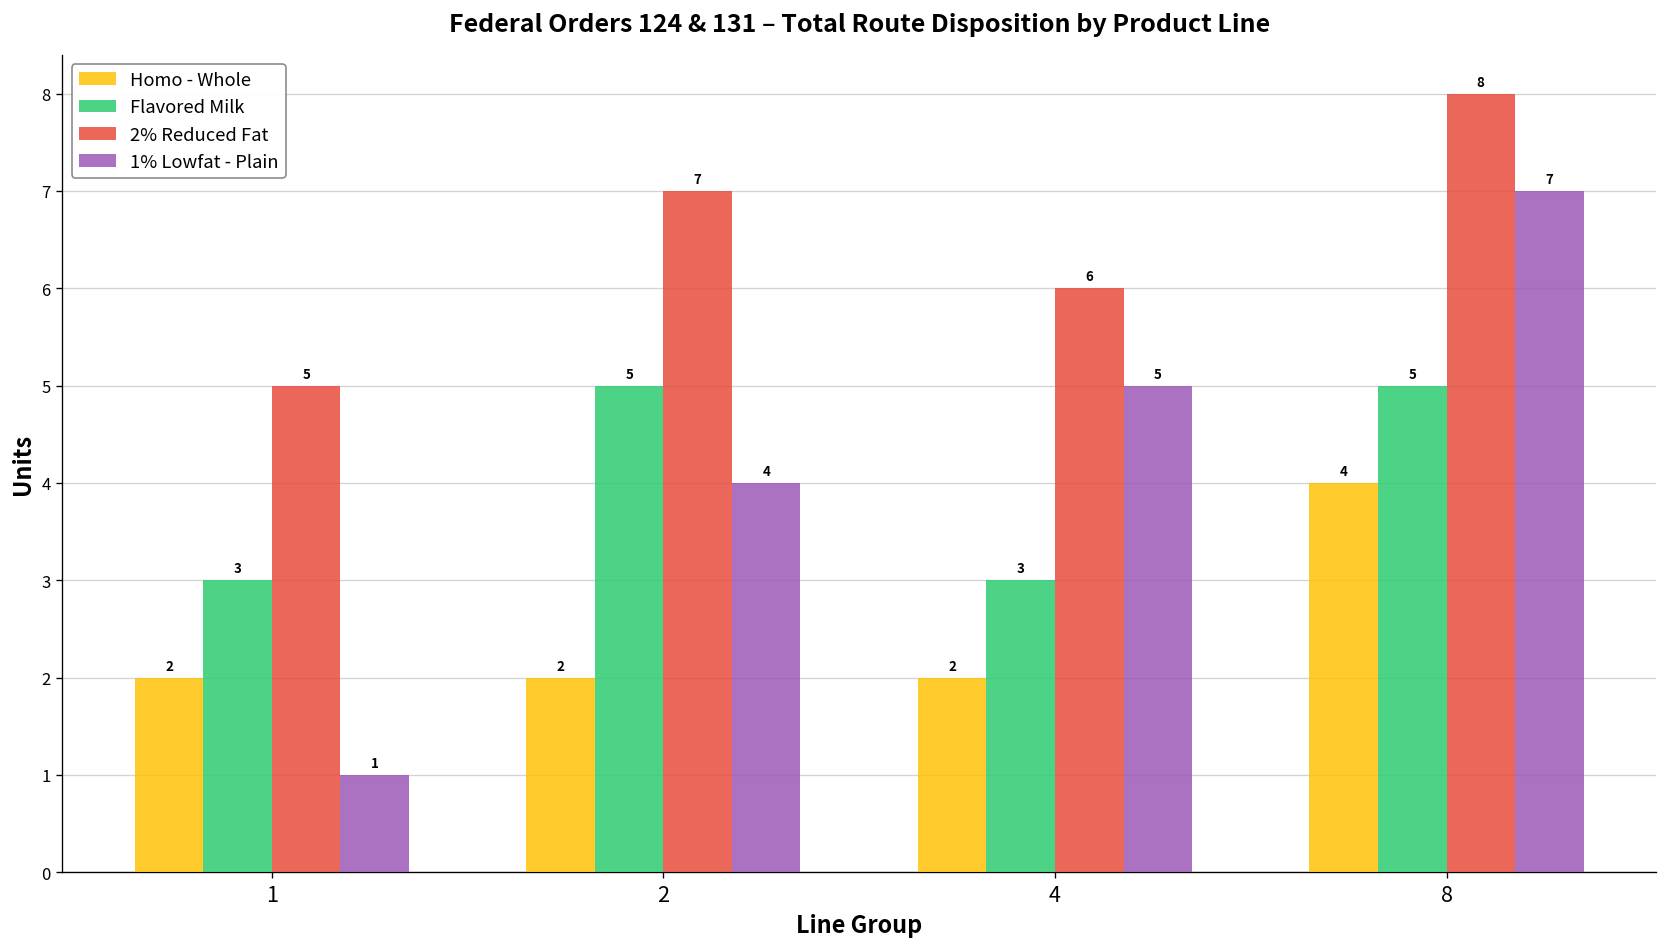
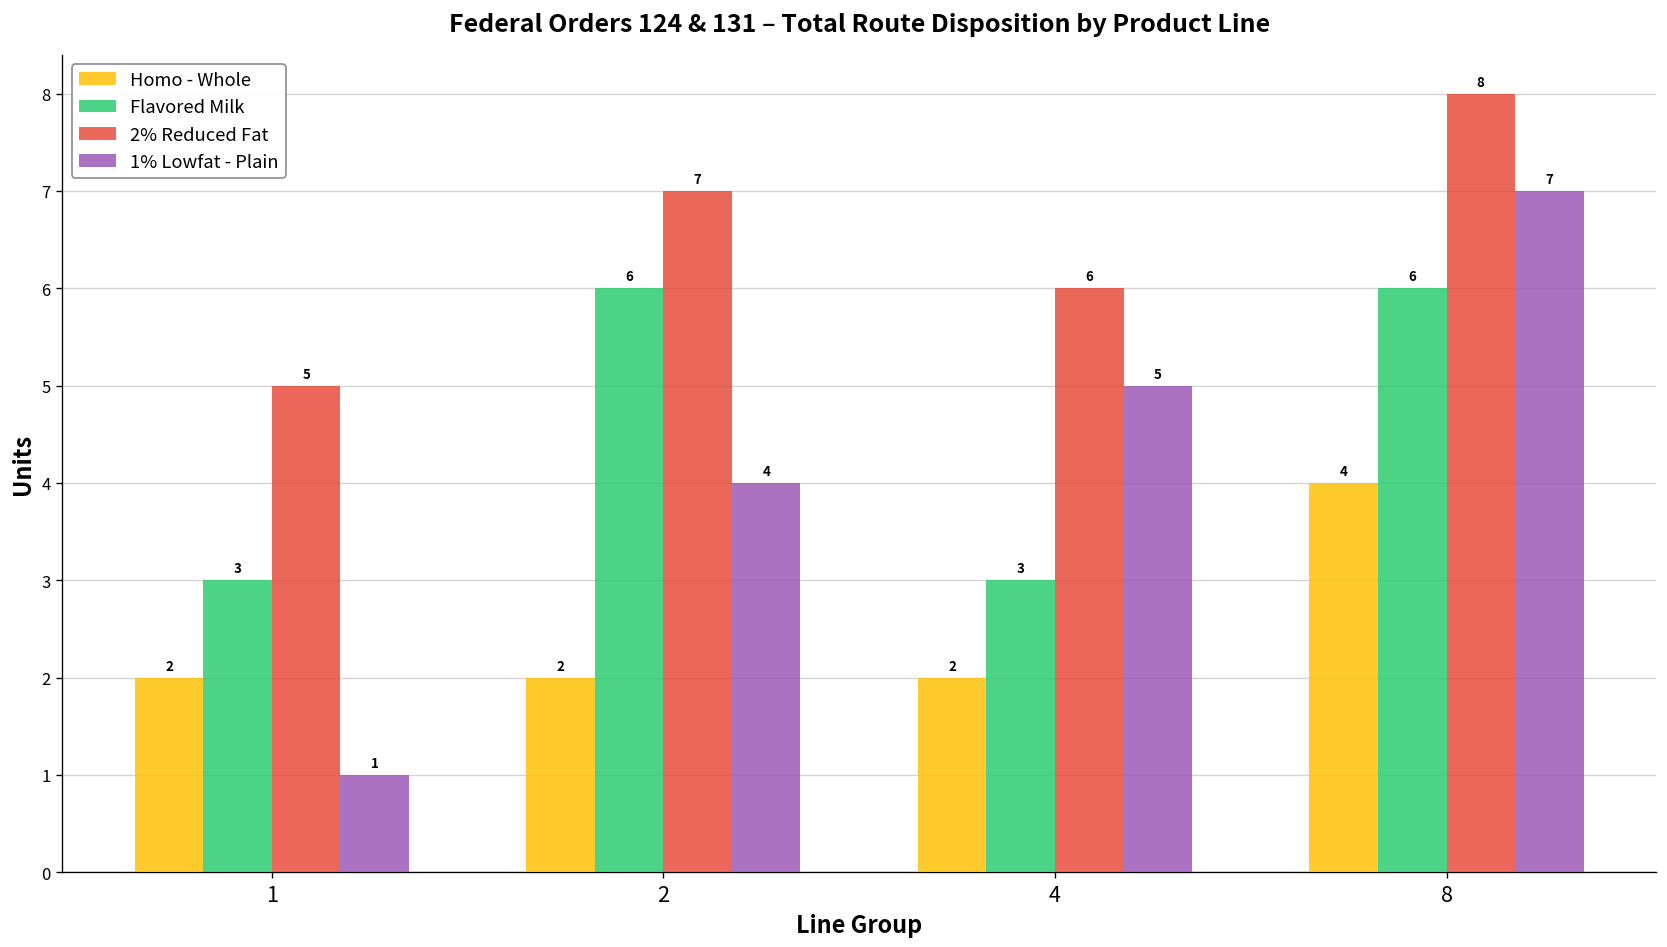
Flavored Milk, 2: 5 -> 6
Flavored Milk, 8: 5 -> 6
